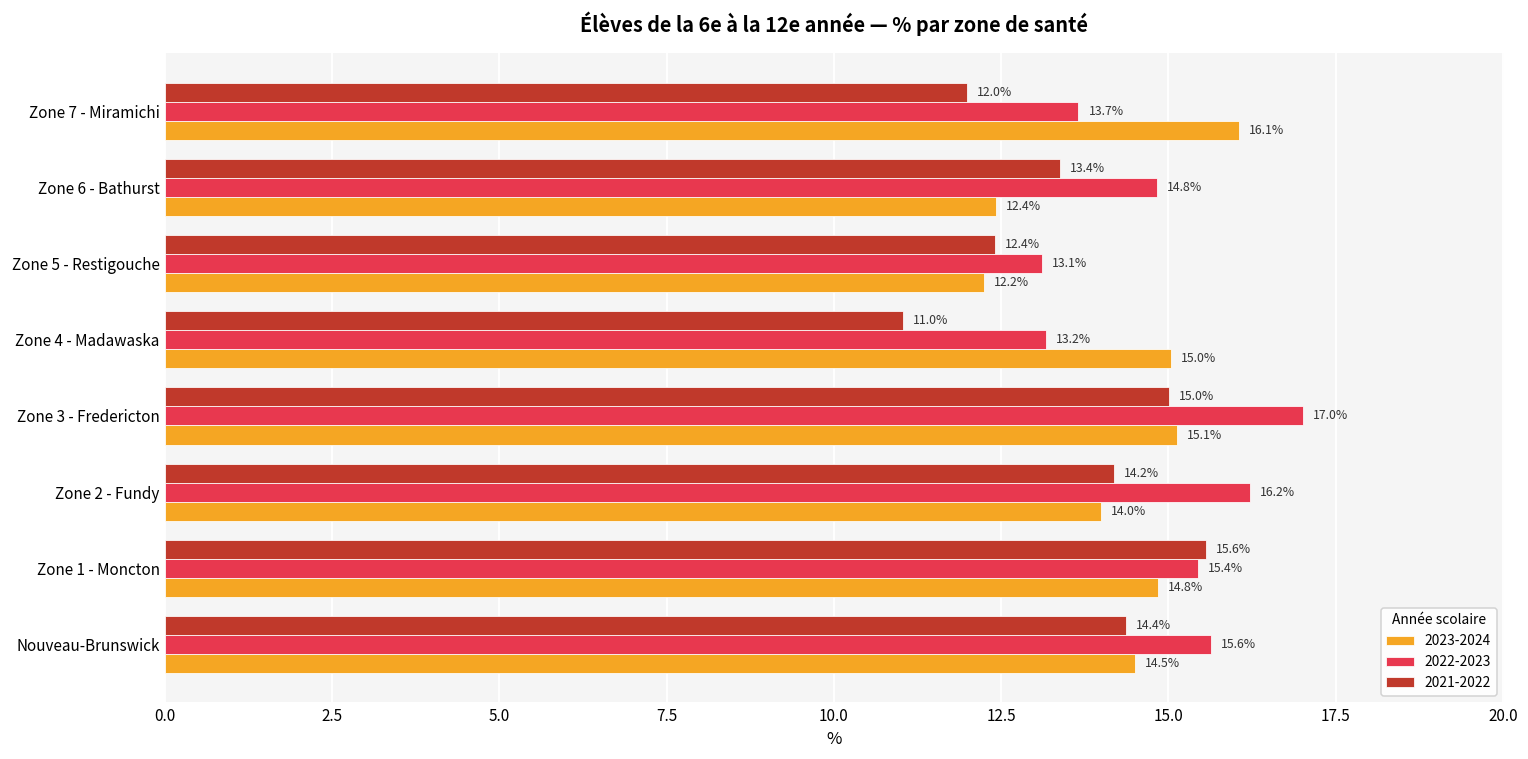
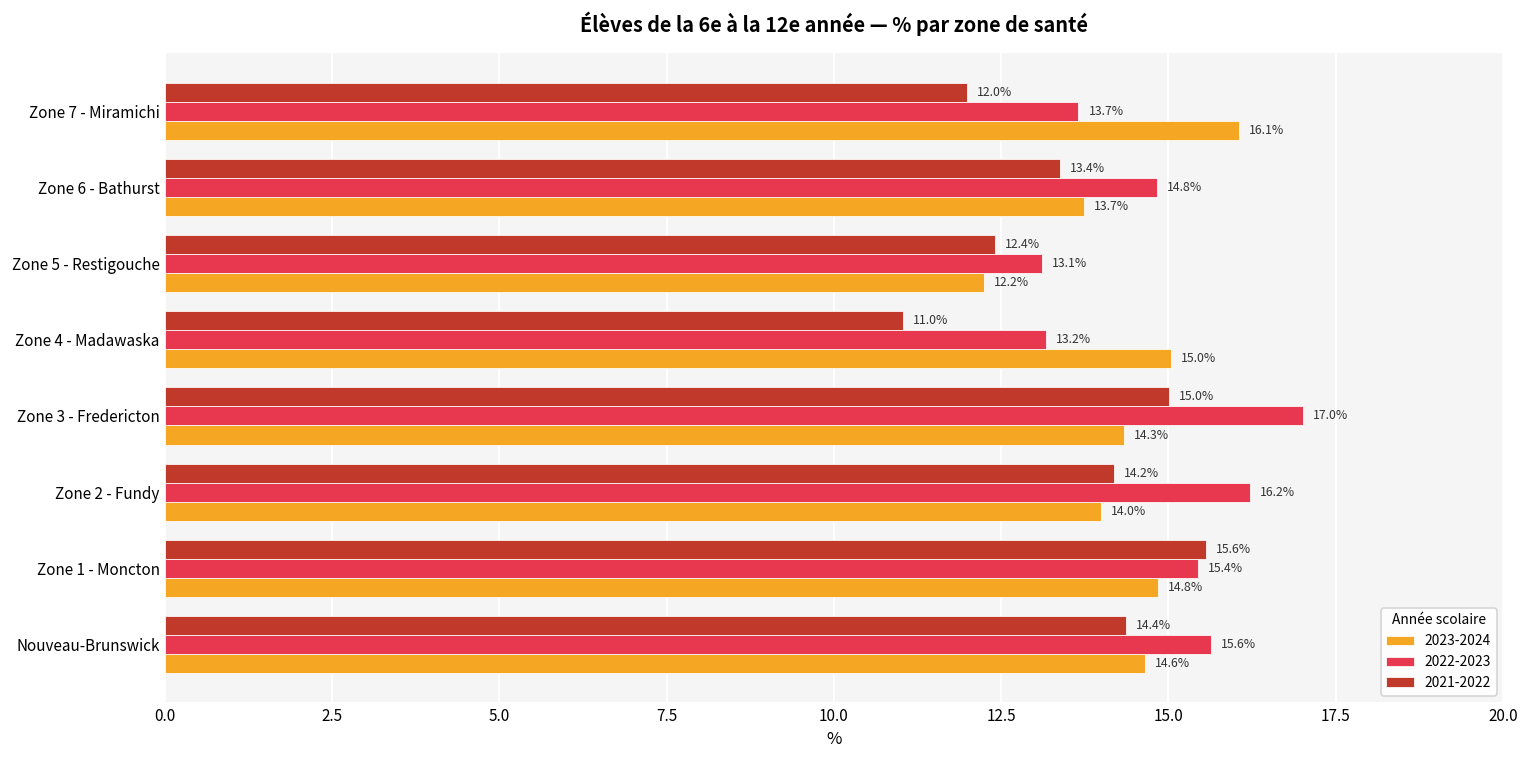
2023-2024, Zone 6 - Bathurst: 12.4% -> 13.7%
2023-2024, Zone 3 - Fredericton: 15.1% -> 14.3%
2023-2024, Nouveau-Brunswick: 14.5% -> 14.6%
